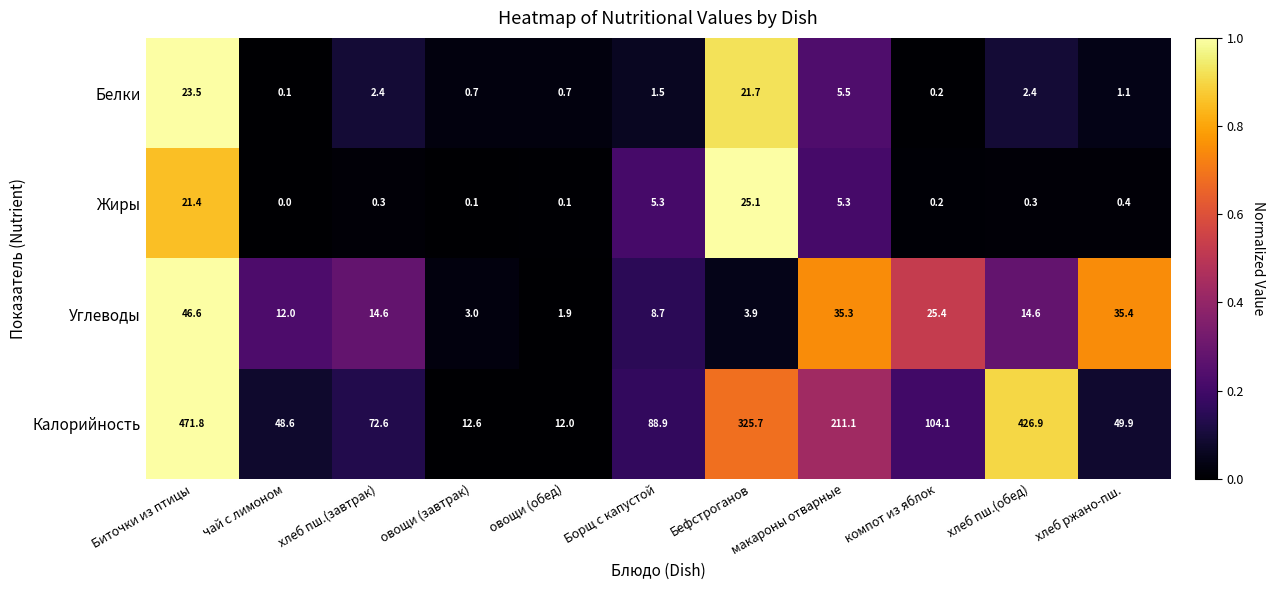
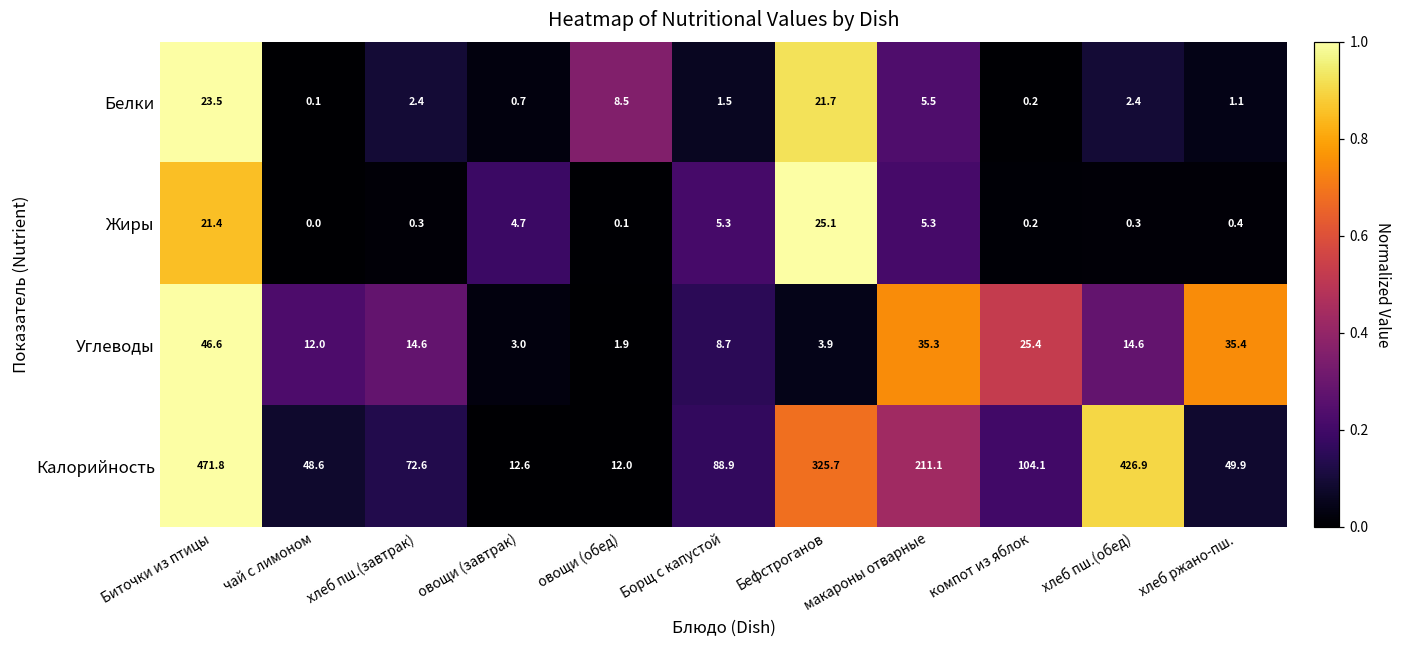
Белки, овощи (обед): 0.7 -> 8.5
Жиры, овощи (завтрак): 0.1 -> 4.7
